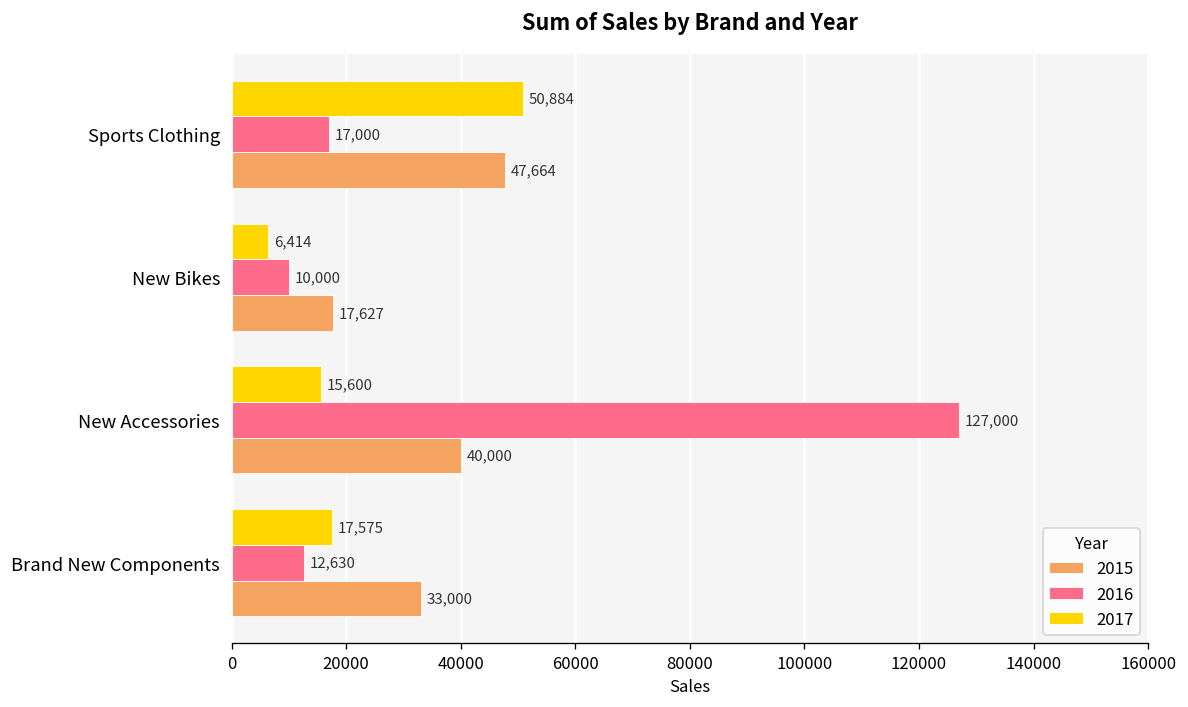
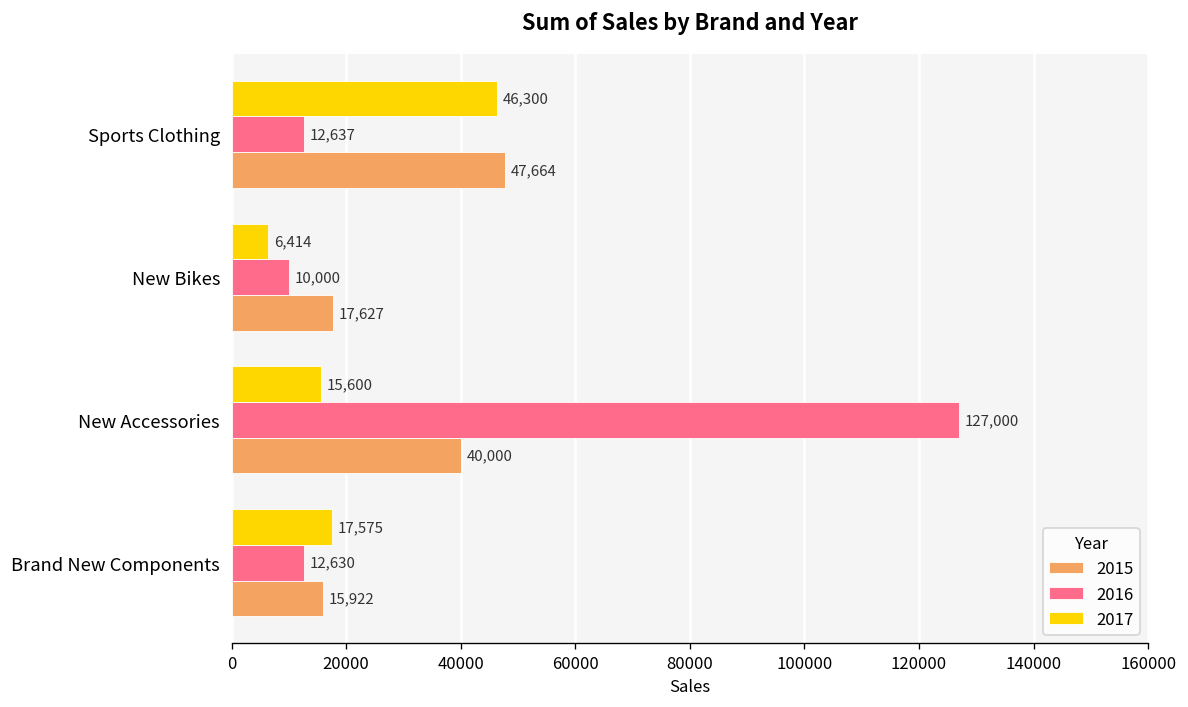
2017, Sports Clothing: 50,884 -> 46,300
2016, Sports Clothing: 17,000 -> 12,637
2015, Brand New Components: 33,000 -> 15,922
